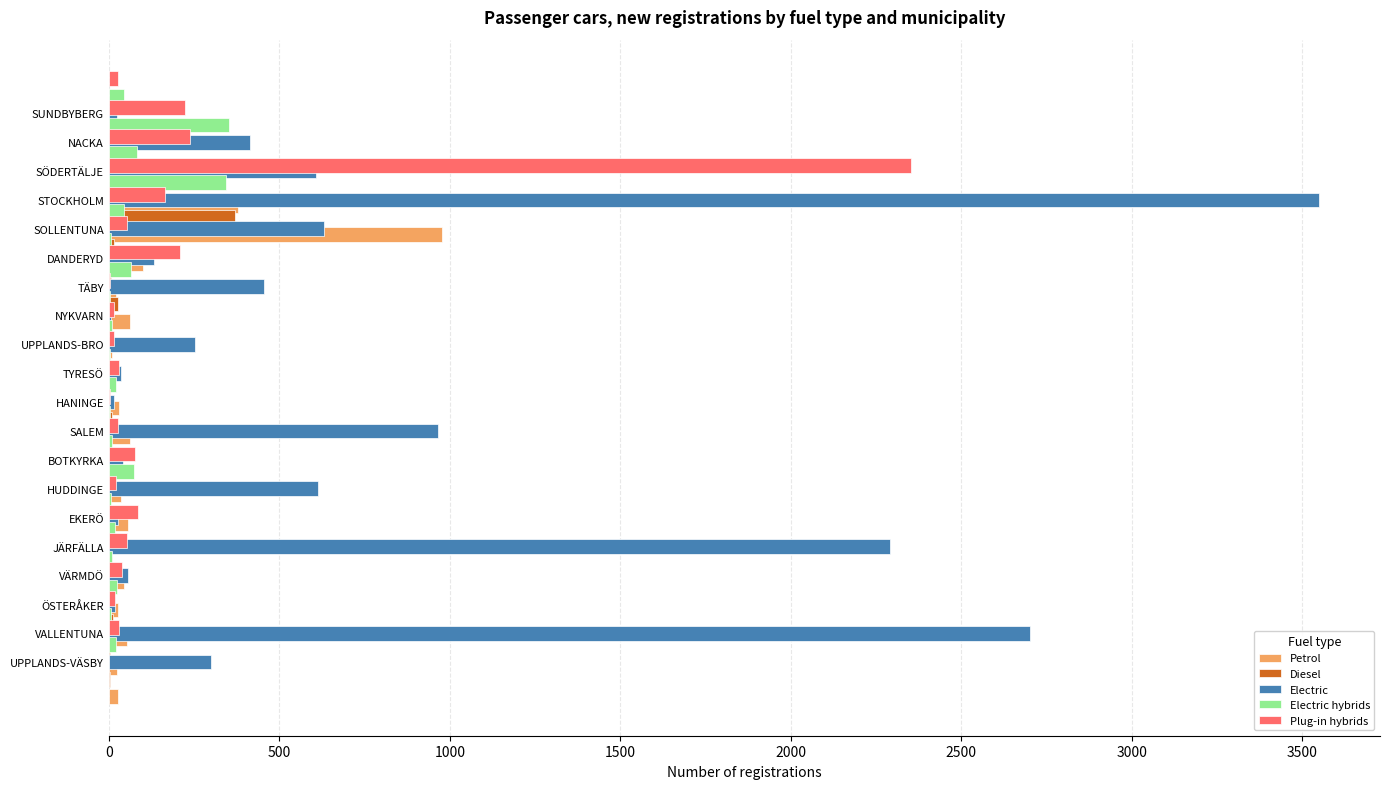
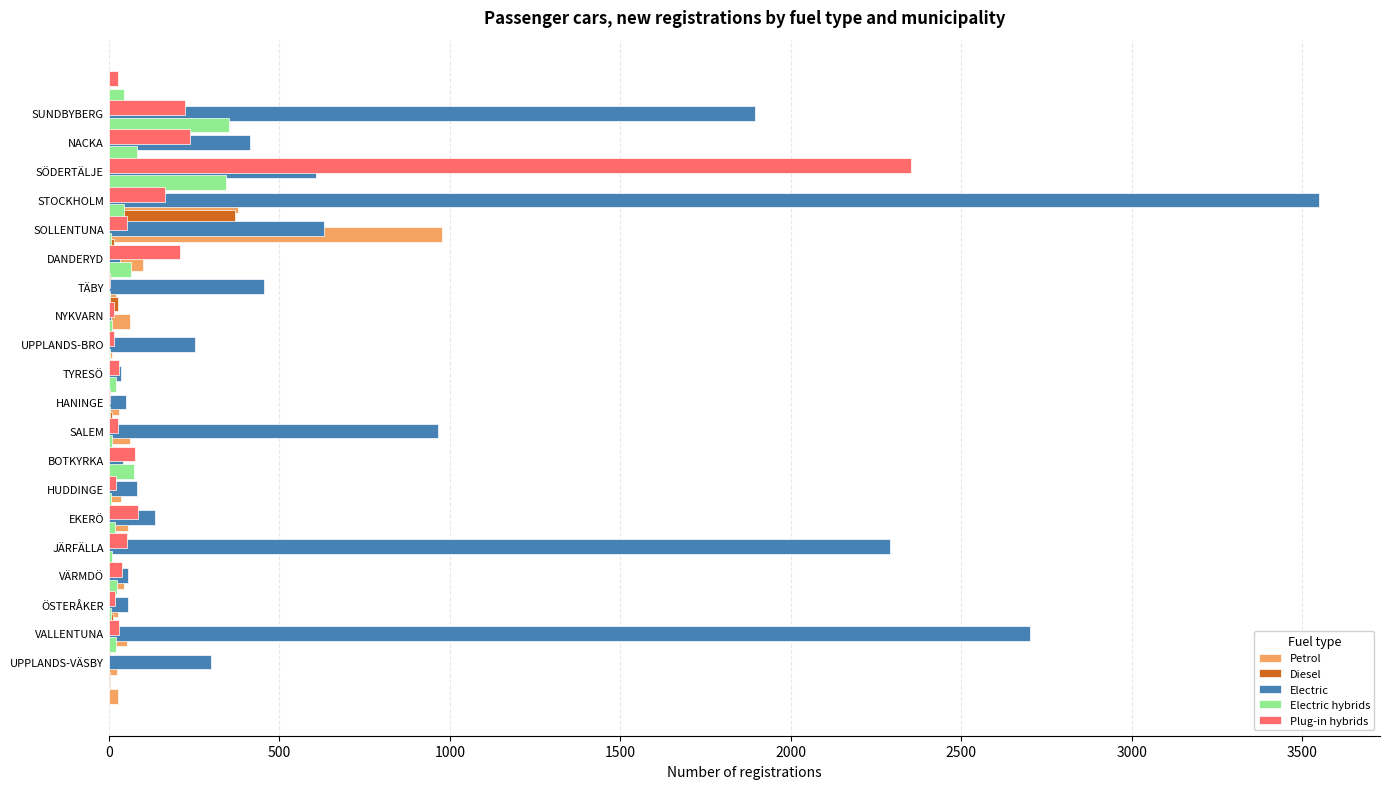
Electric, SUNDBYBERG: 30 -> 1900
Electric, DANDERYD: 130 -> 30
Electric, HANINGE: 10 -> 50
Electric, HUDDINGE: 610 -> 80
Electric, EKERÖ: 30 -> 140
Electric, ÖSTERÅKER: 20 -> 60
